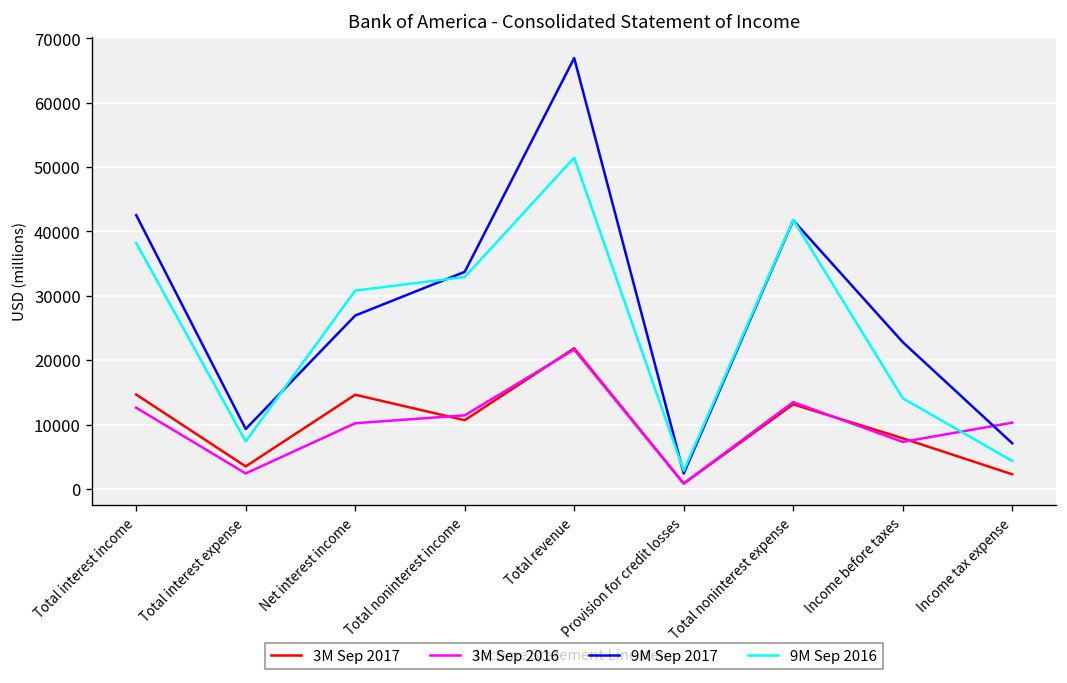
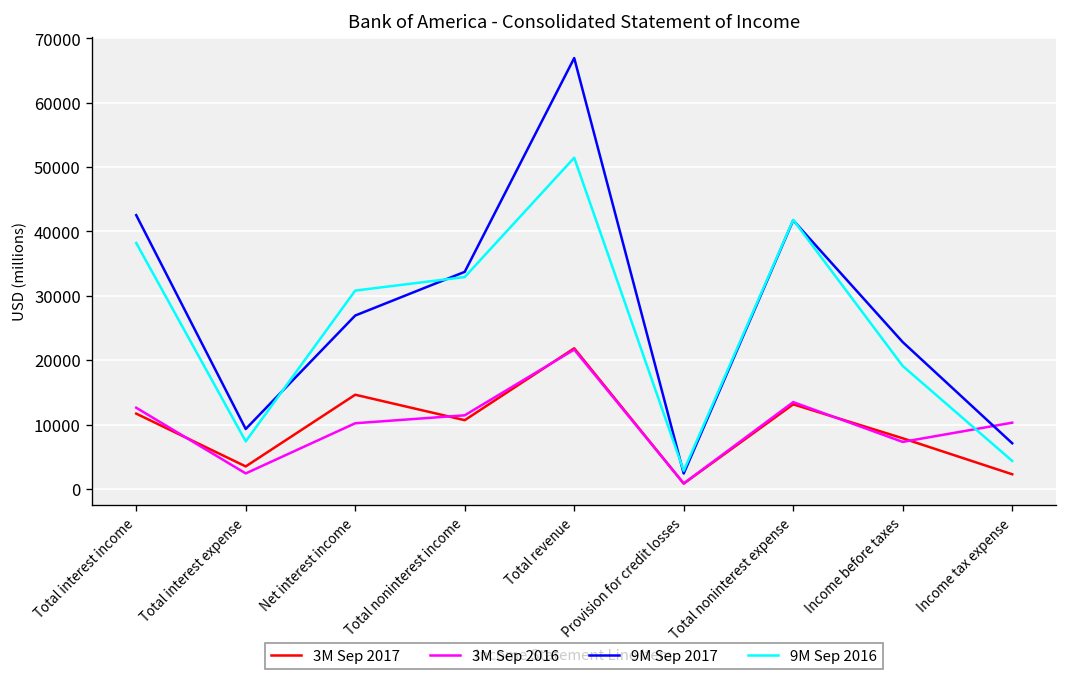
3M Sep 2017, Total interest income: 15000 -> 12000
9M Sep 2016, Income before taxes: 14000 -> 19000
